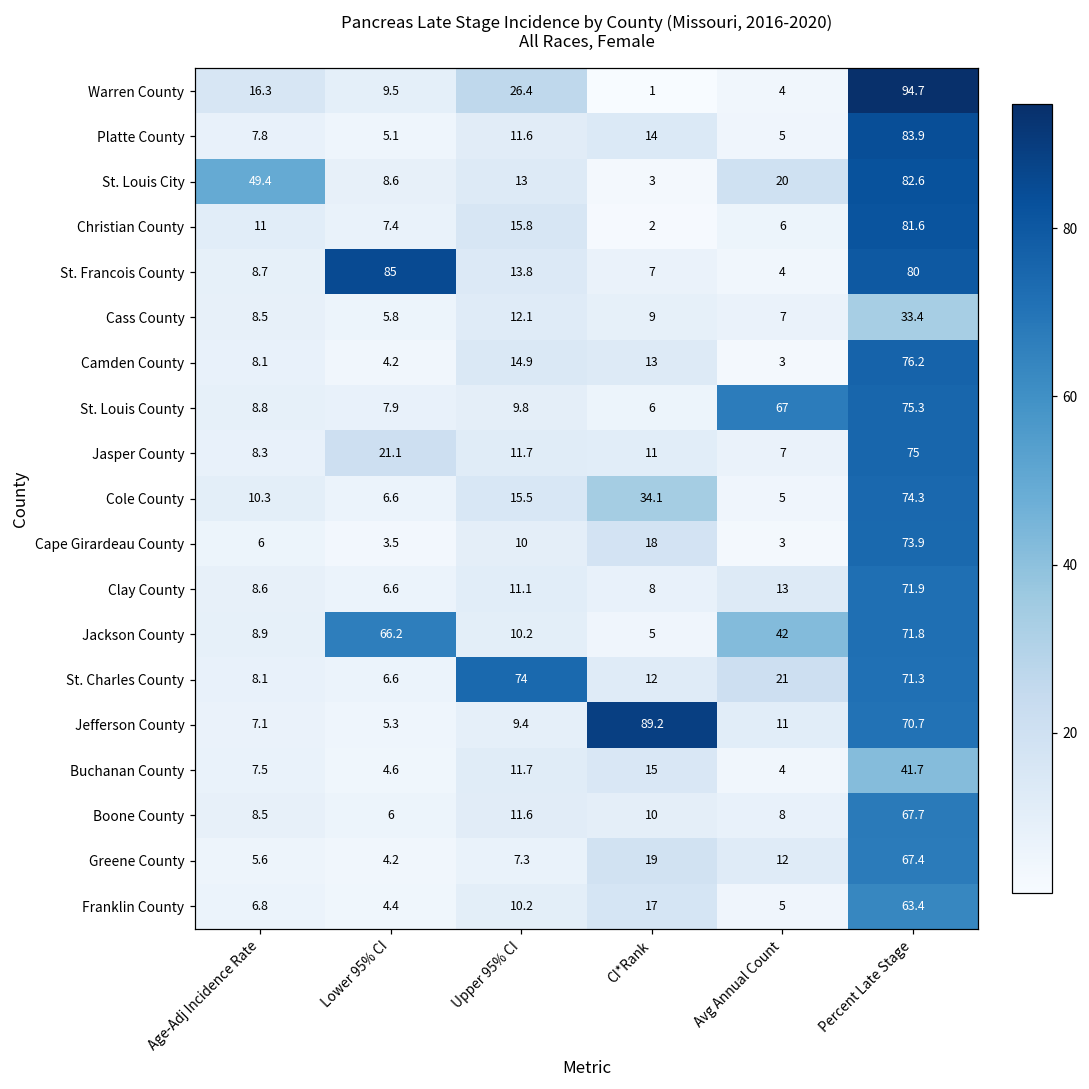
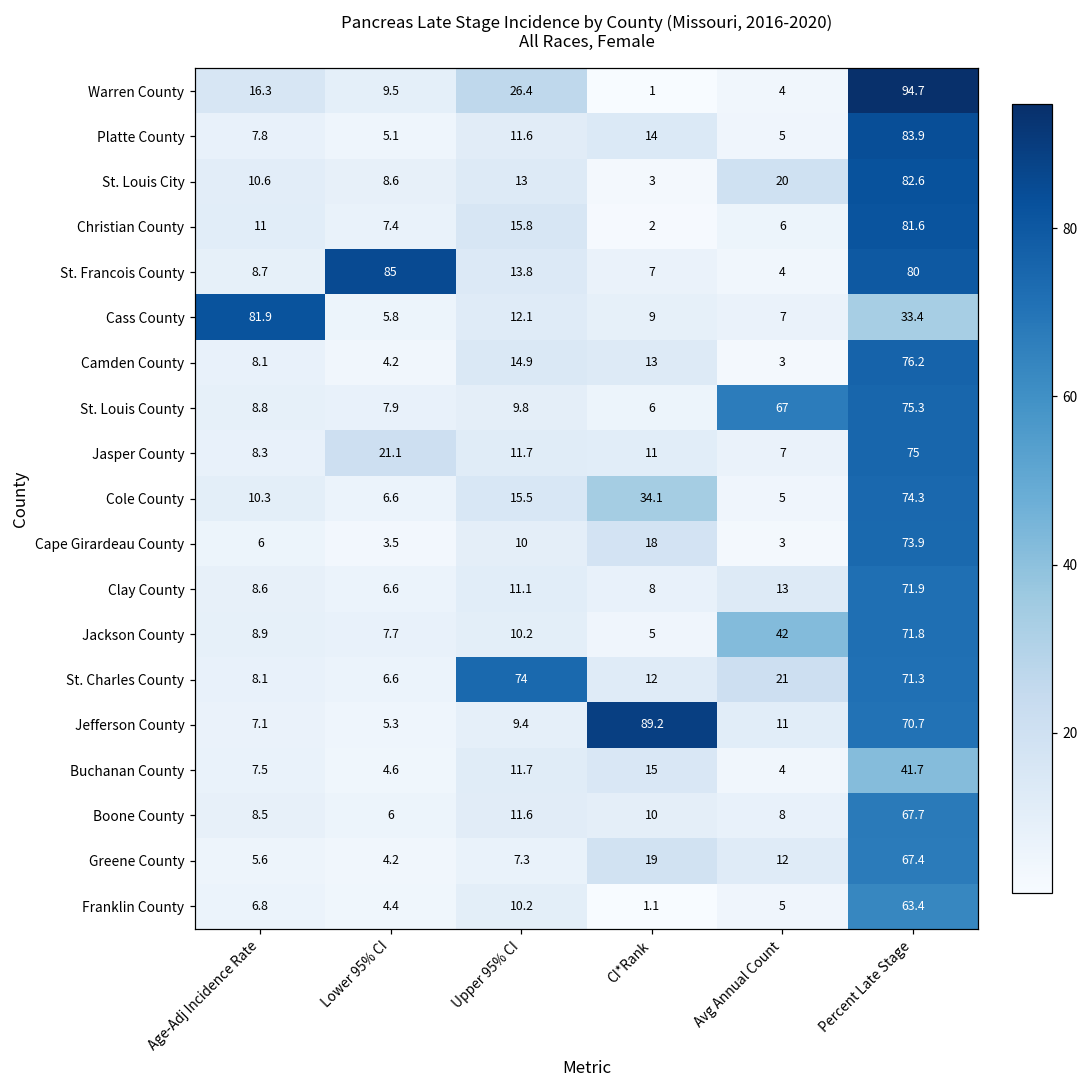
St. Louis City, Age-Adj Incidence Rate: 49.4 -> 10.6
Cass County, Age-Adj Incidence Rate: 8.5 -> 81.9
Jackson County, Lower 95% CI: 66.2 -> 7.7
Franklin County, CI*Rank: 17 -> 1.1
